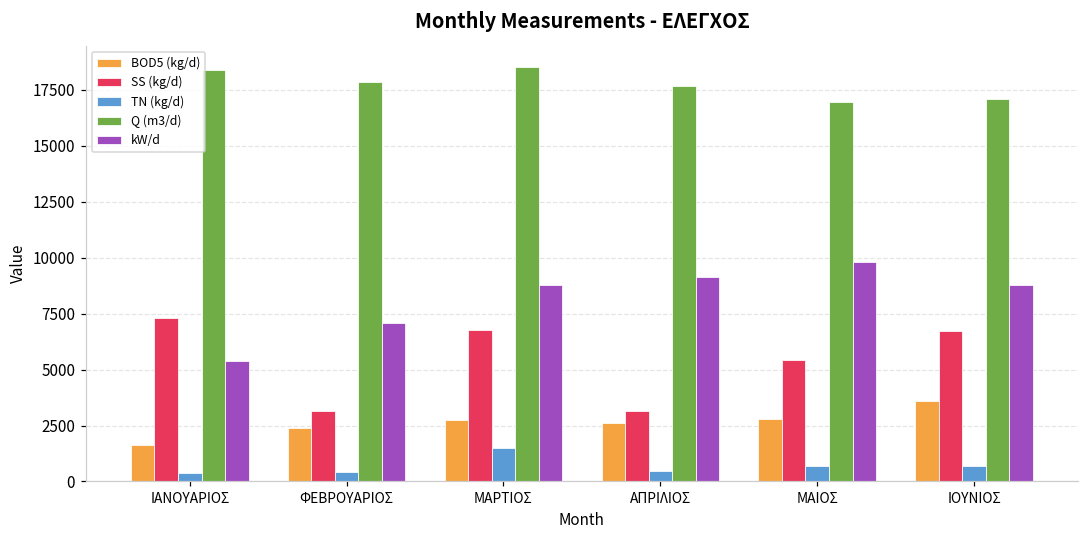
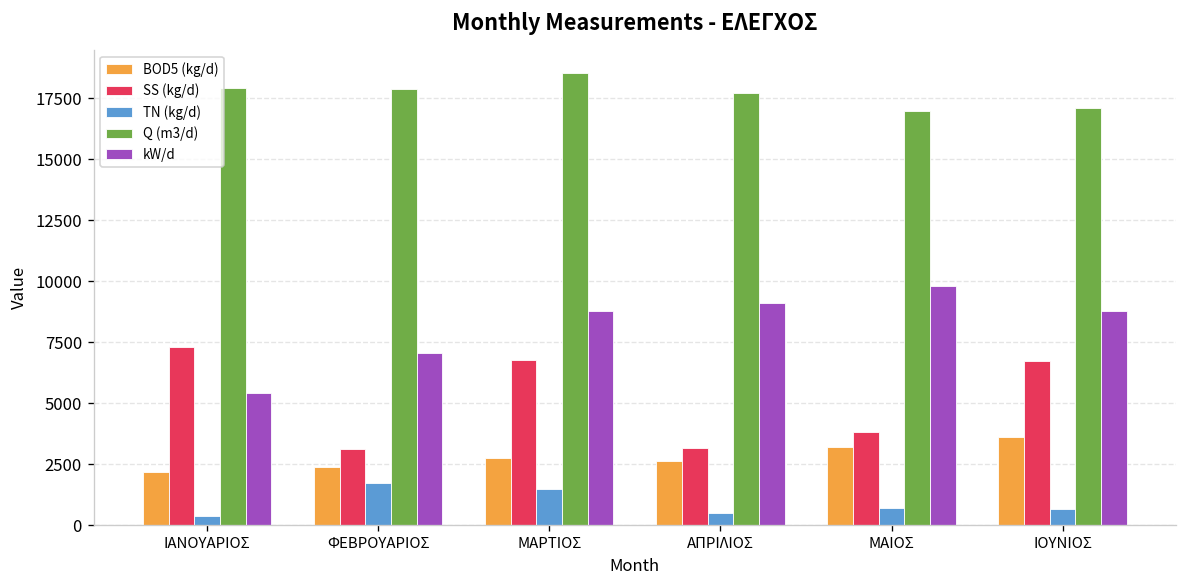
BOD5 (kg/d), ΙΑΝΟΥΑΡΙΟΣ: 1600 -> 2200
Q (m3/d), ΙΑΝΟΥΑΡΙΟΣ: 18400 -> 17900
TN (kg/d), ΦΕΒΡΟΥΑΡΙΟΣ: 400 -> 1800
BOD5 (kg/d), ΜΑΙΟΣ: 2800 -> 3200
SS (kg/d), ΜΑΙΟΣ: 5400 -> 3800
